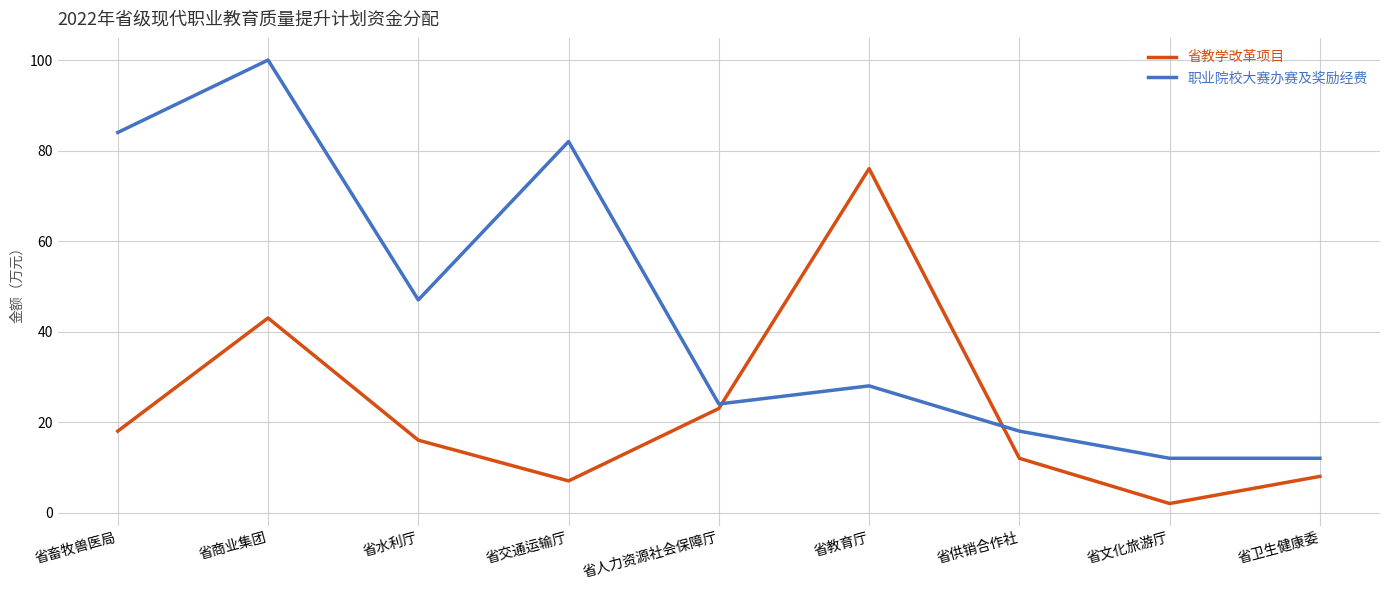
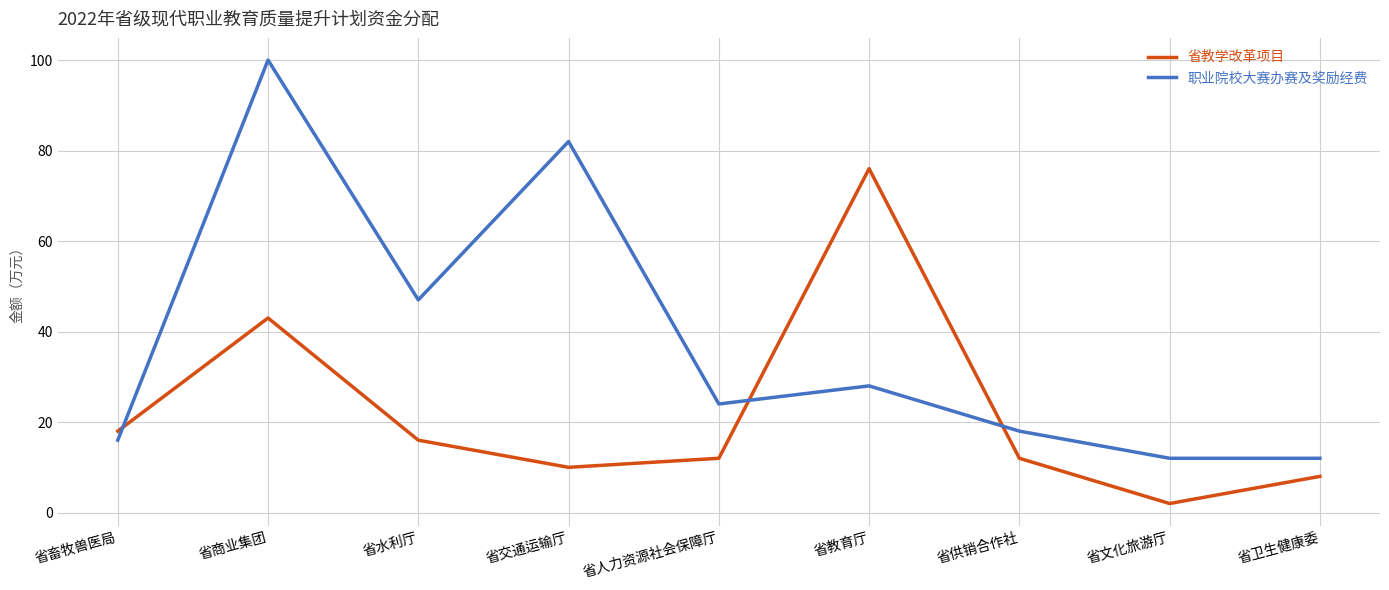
职业院校大赛办赛及奖励经费, 省畜牧兽医局: 84 -> 16
省教学改革项目, 省交通运输厅: 7 -> 10
省教学改革项目, 省人力资源社会保障厅: 23 -> 12
